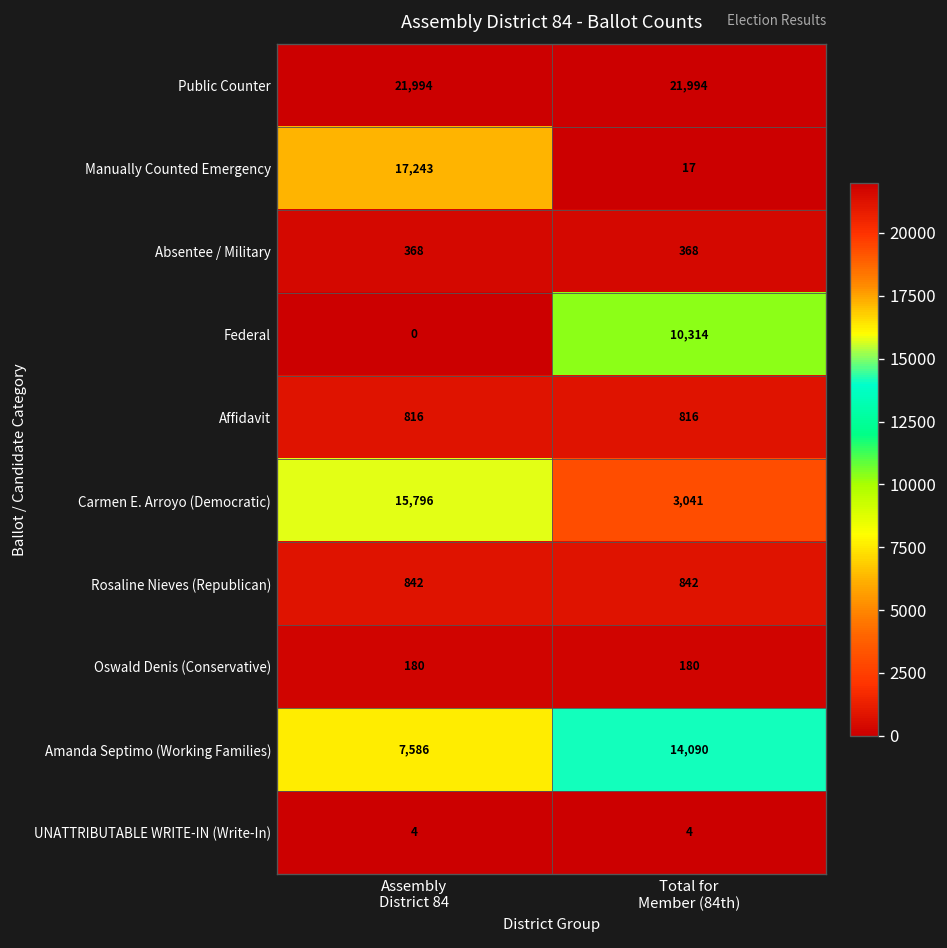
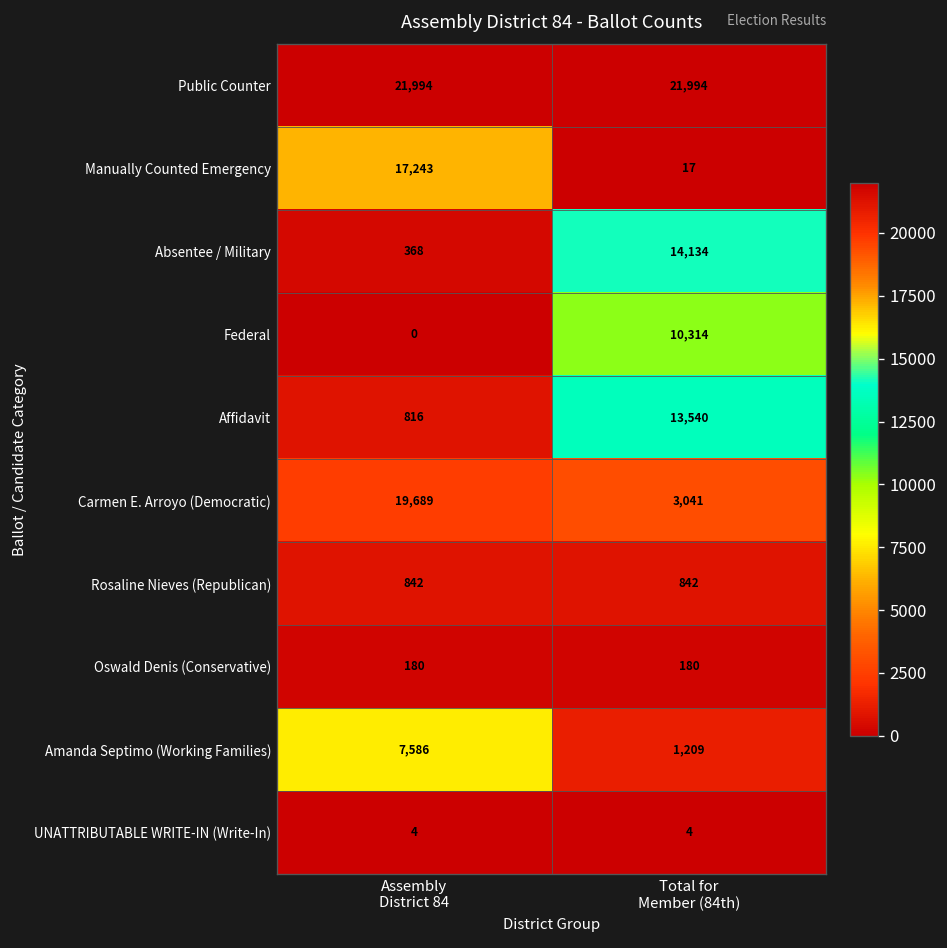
Absentee / Military, Total for Member (84th): 368 -> 14,134
Affidavit, Total for Member (84th): 816 -> 13,540
Carmen E. Arroyo (Democratic), Assembly District 84: 15,796 -> 19,689
Amanda Septimo (Working Families), Total for Member (84th): 14,090 -> 1,209
